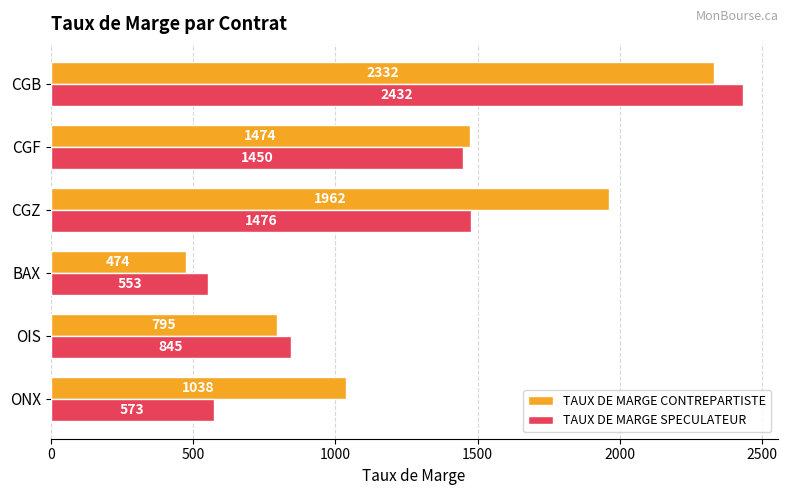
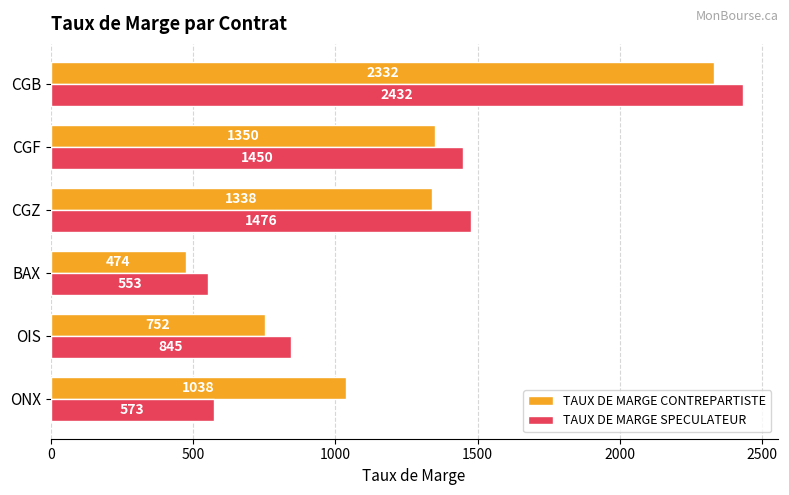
TAUX DE MARGE CONTREPARTISTE, CGF: 1474 -> 1350
TAUX DE MARGE CONTREPARTISTE, CGZ: 1962 -> 1338
TAUX DE MARGE CONTREPARTISTE, OIS: 795 -> 752
